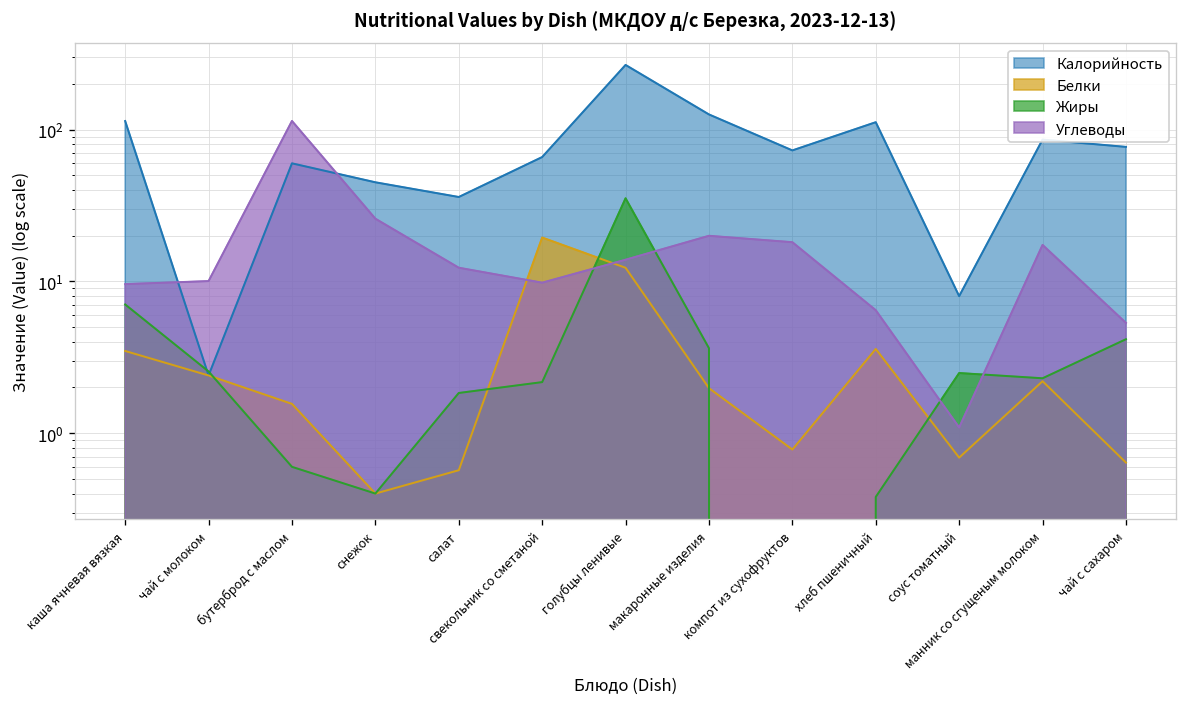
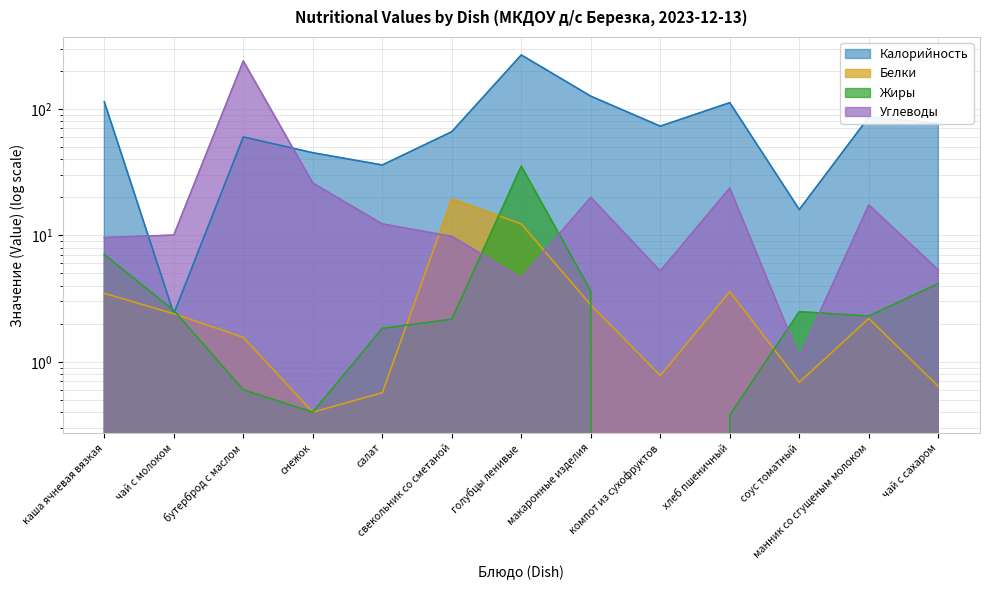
Углеводы, бутерброд с маслом: 110 -> 240
Углеводы, голубцы ленивые: 14 -> 4.6
Белки, макаронные изделия: 2.0 -> 2.8
Углеводы, компот из сухофруктов: 18 -> 5.2
Углеводы, хлеб пшеничный: 6 -> 24
Калорийность, соус томатный: 8 -> 16
